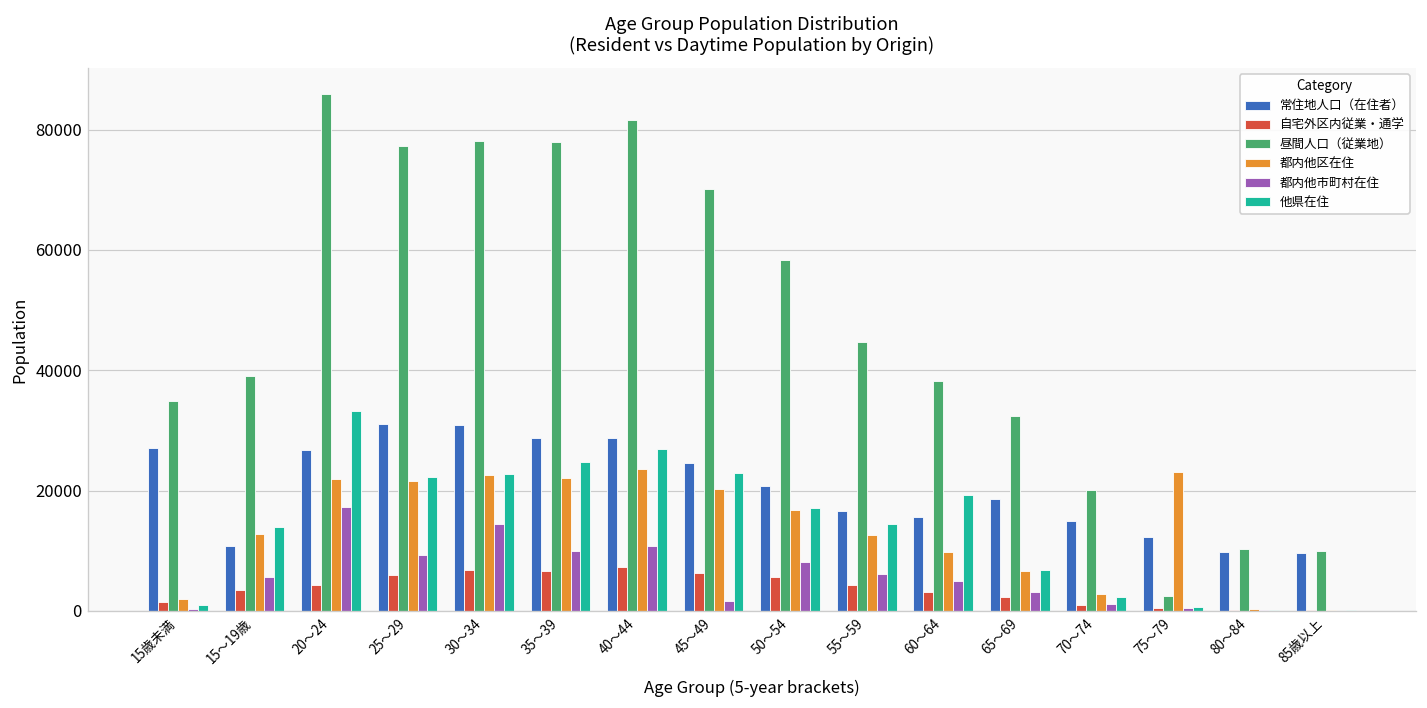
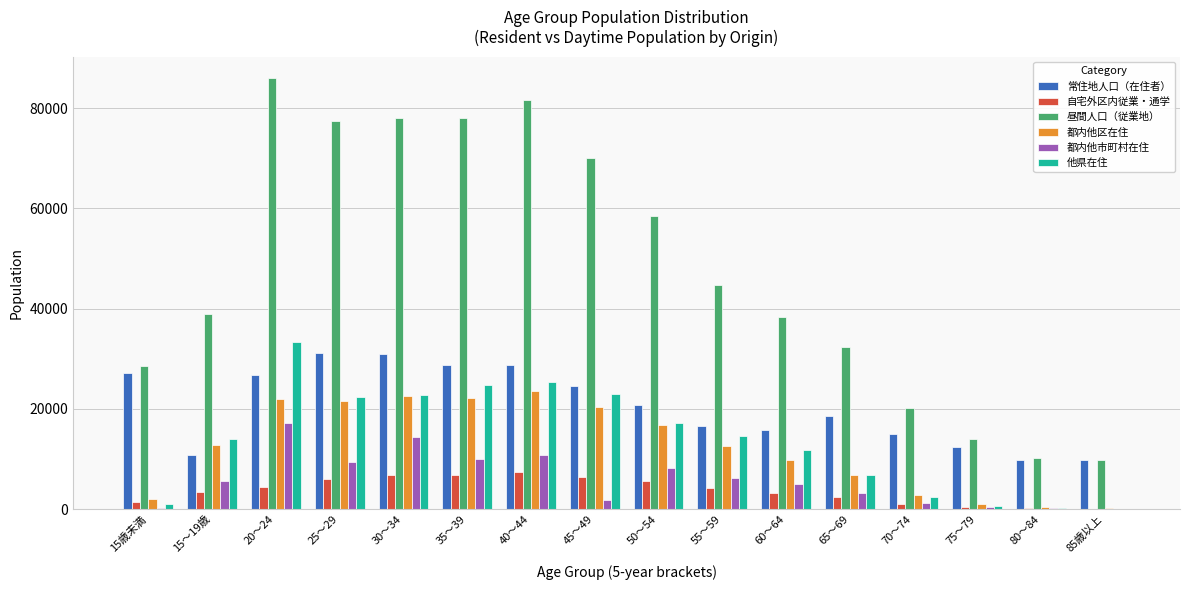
昼間人口（従業地）, 15歳未満: 35000 -> 29000
他県在住, 40～44: 27000 -> 25000
他県在住, 60～64: 19000 -> 12000
昼間人口（従業地）, 75～79: 2000 -> 14000
都内他区在住, 75～79: 23000 -> 1000
